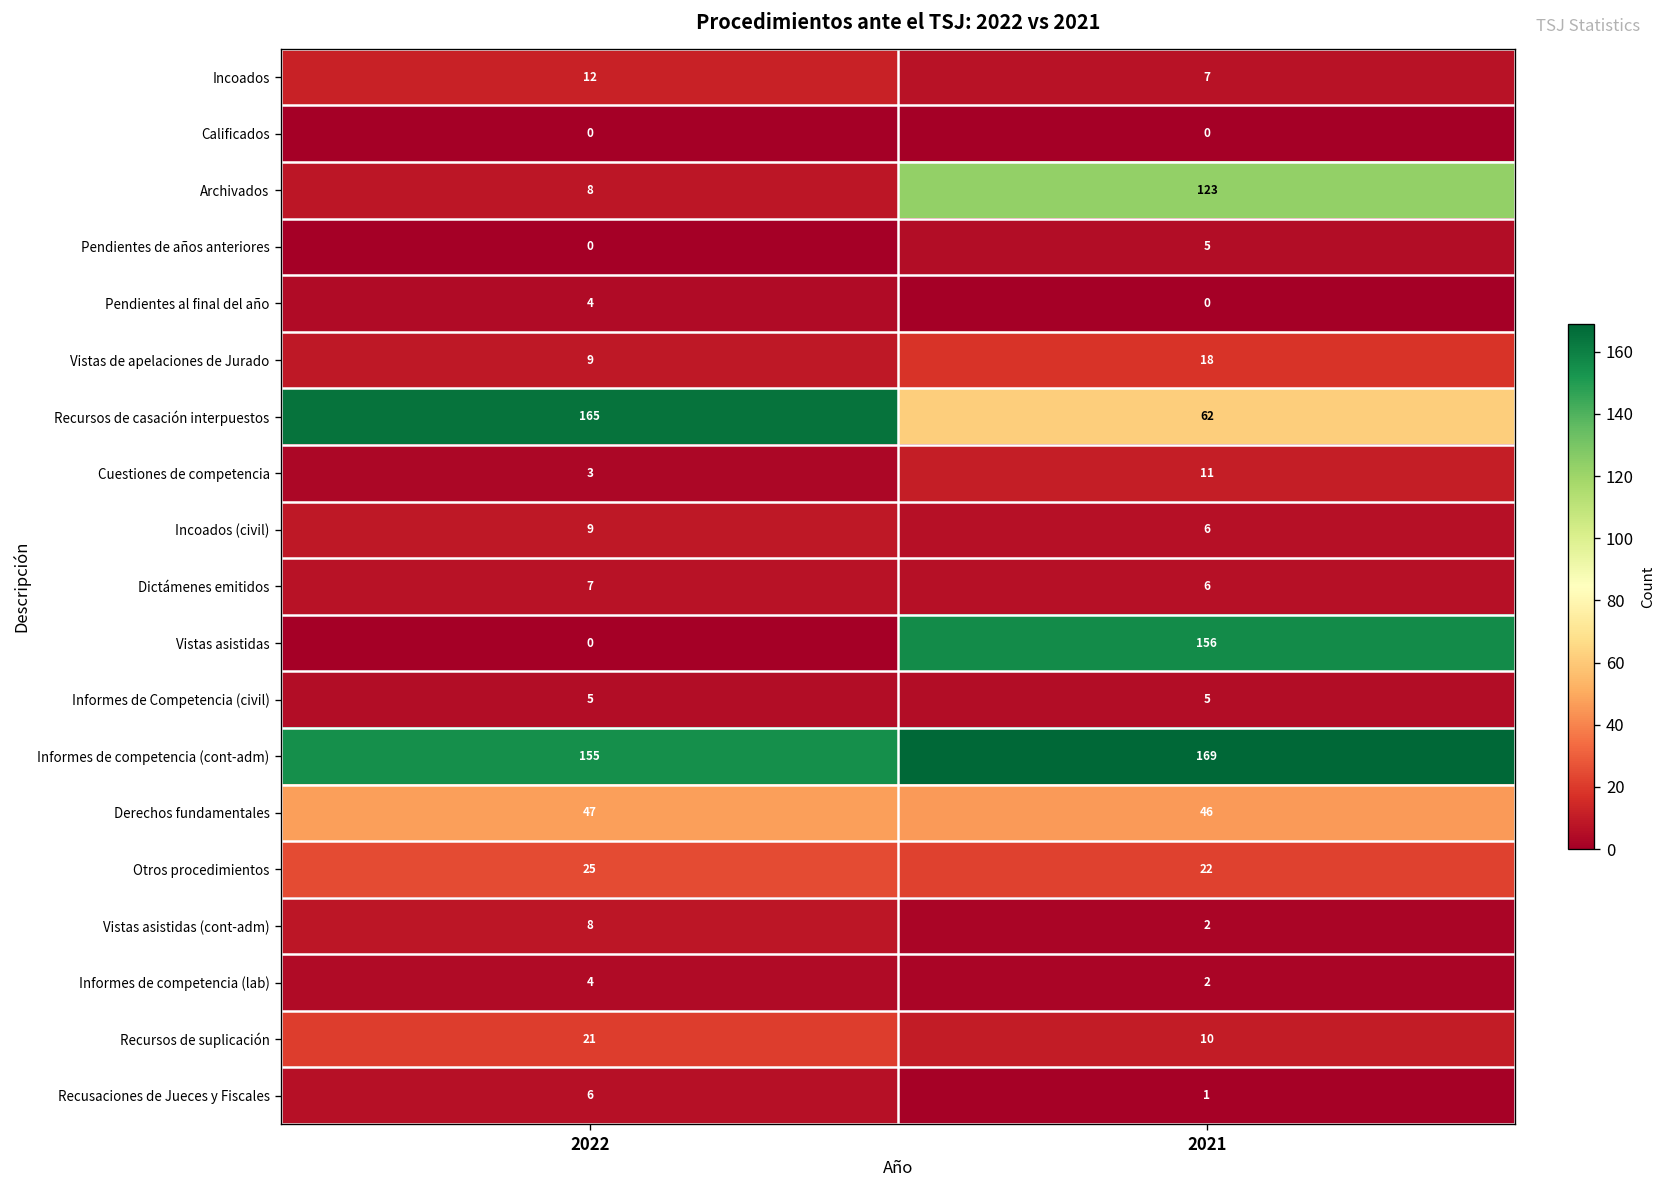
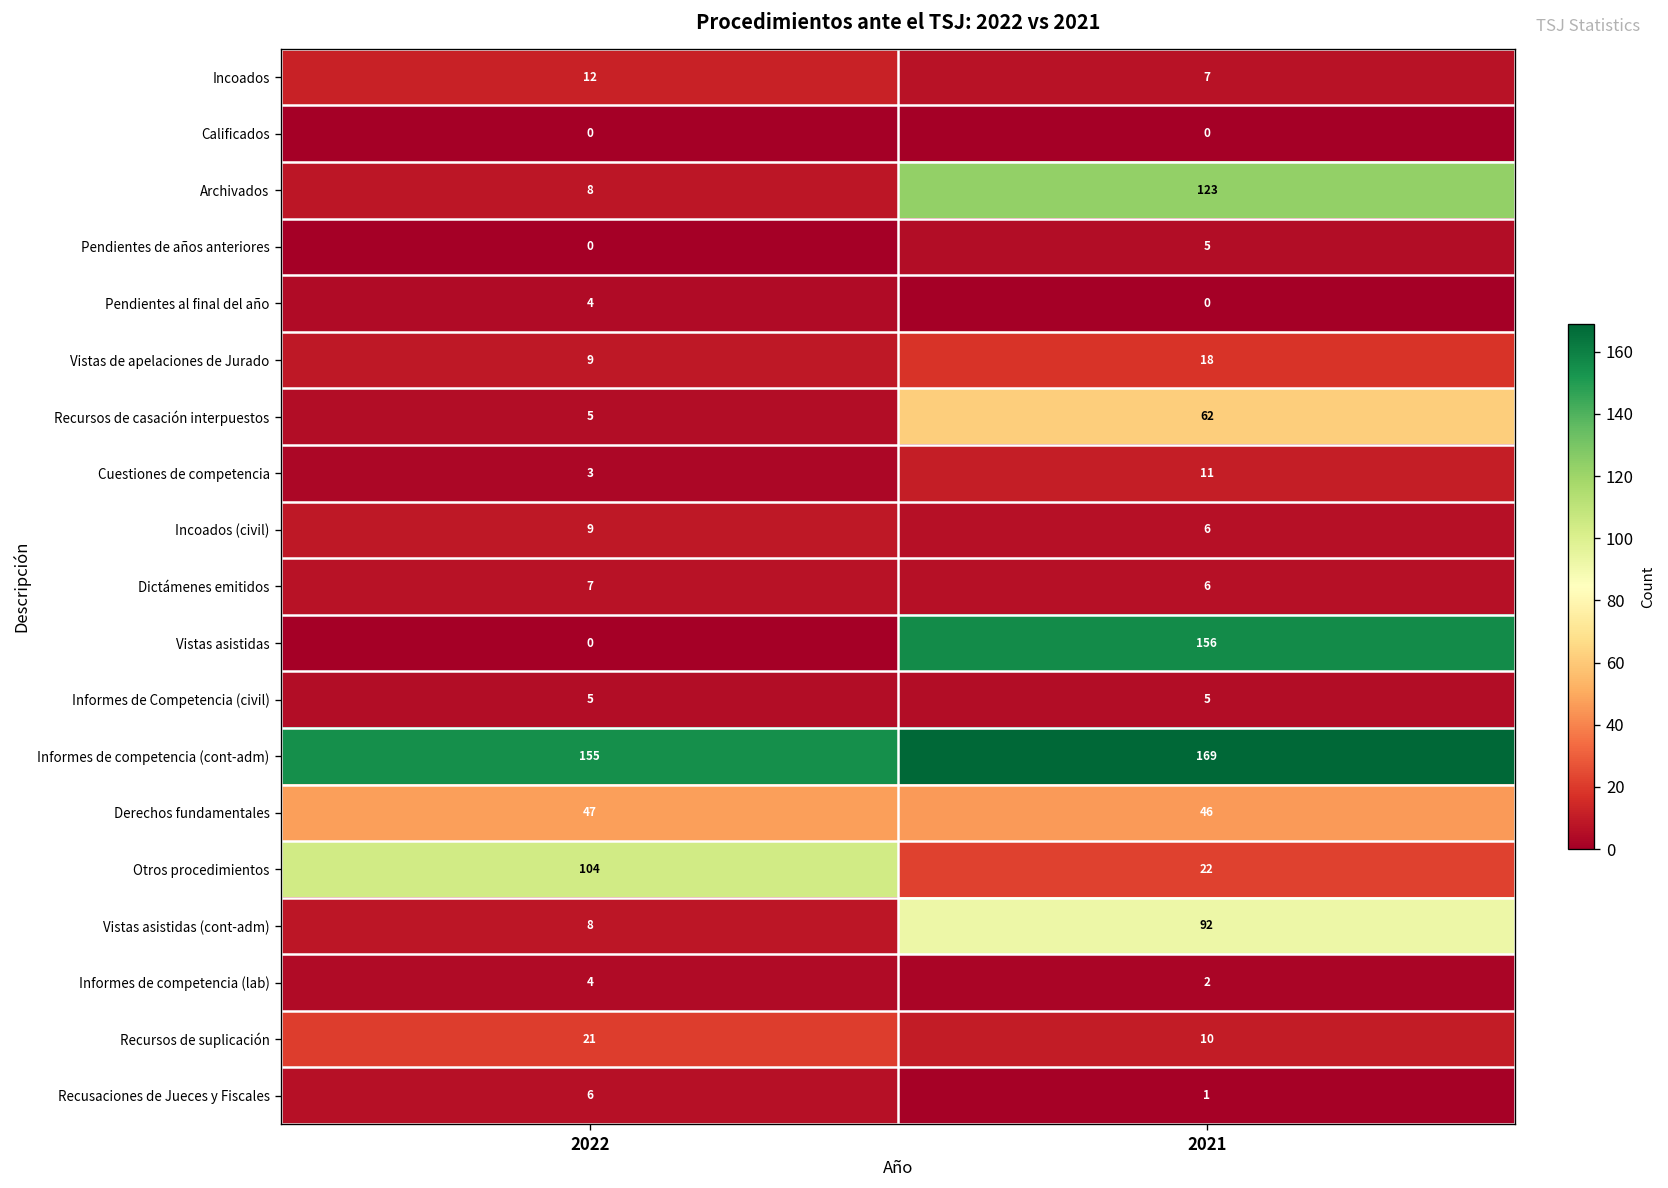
Recursos de casación interpuestos, 2022: 165 -> 5
Otros procedimientos, 2022: 25 -> 104
Vistas asistidas (cont-adm), 2021: 2 -> 92
